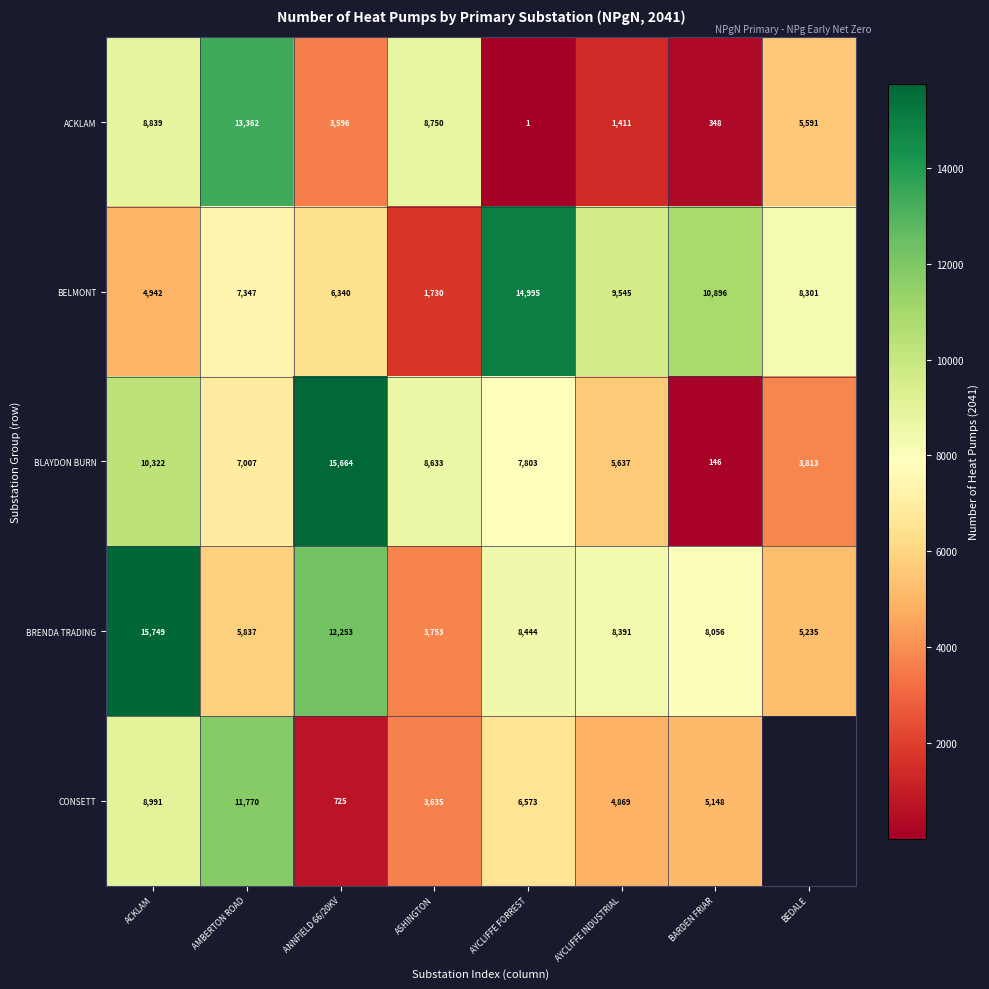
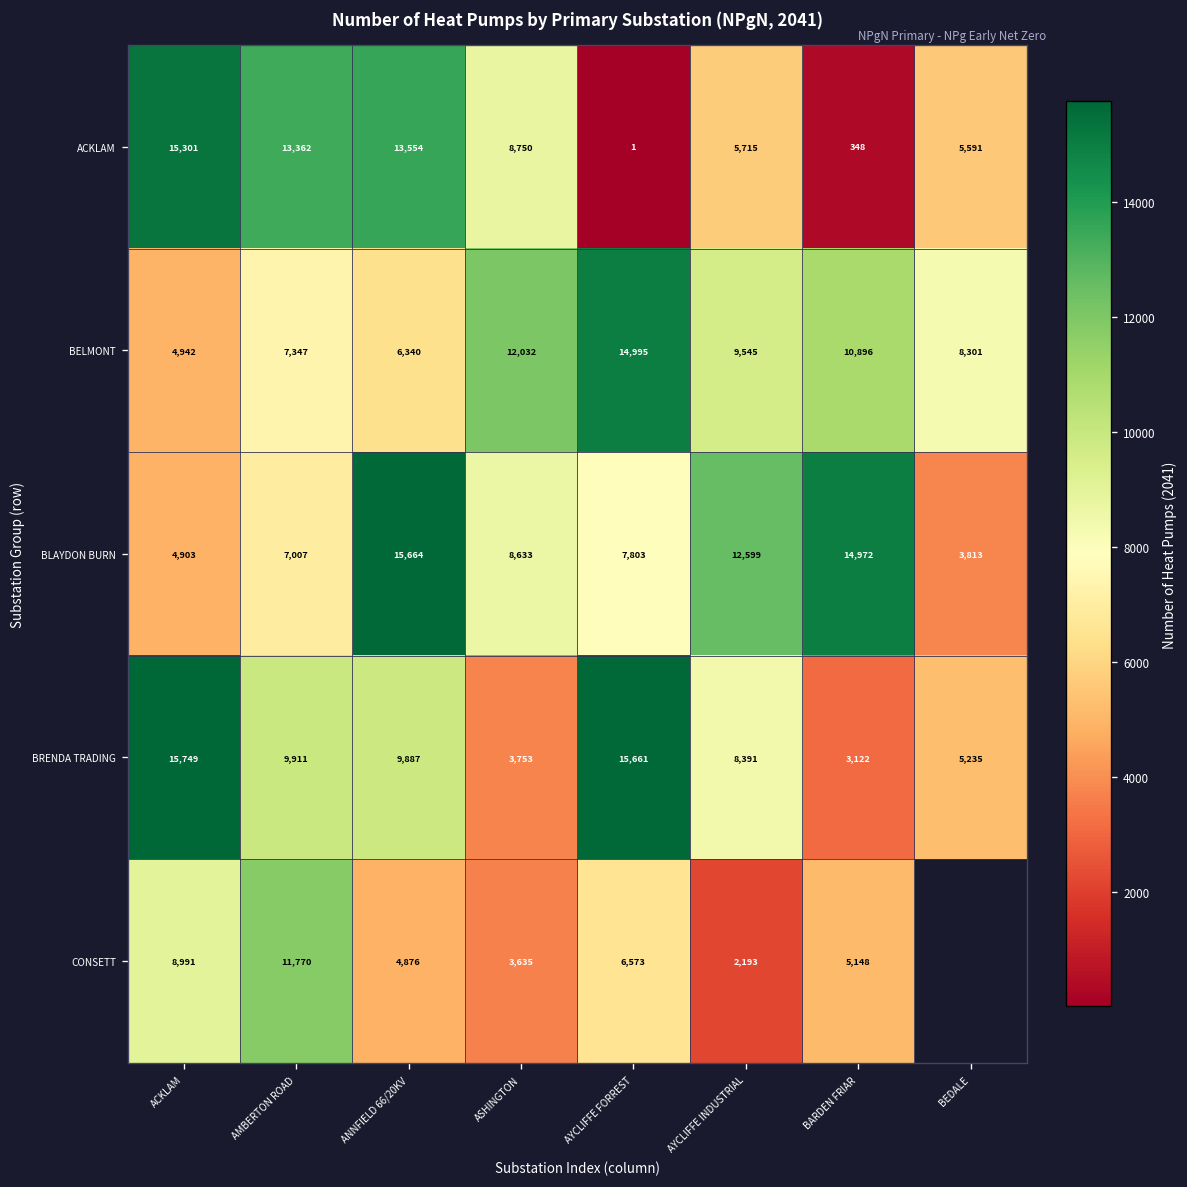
ACKLAM, ACKLAM: 8,839 -> 15,301
ACKLAM, ANNFIELD 66/20KV: 3,596 -> 13,554
ACKLAM, AYCLIFFE INDUSTRIAL: 1,411 -> 5,715
BELMONT, ASHINGTON: 1,730 -> 12,032
BLAYDON BURN, ACKLAM: 10,322 -> 4,903
BLAYDON BURN, AYCLIFFE INDUSTRIAL: 5,637 -> 12,599
BLAYDON BURN, BARDEN FRIAR: 146 -> 14,972
BRENDA TRADING, AMBERTON ROAD: 5,837 -> 9,911
BRENDA TRADING, ANNFIELD 66/20KV: 12,253 -> 9,887
BRENDA TRADING, AYCLIFFE FORREST: 8,444 -> 15,661
BRENDA TRADING, BARDEN FRIAR: 8,056 -> 3,122
CONSETT, ANNFIELD 66/20KV: 725 -> 4,876
CONSETT, AYCLIFFE INDUSTRIAL: 4,869 -> 2,193
